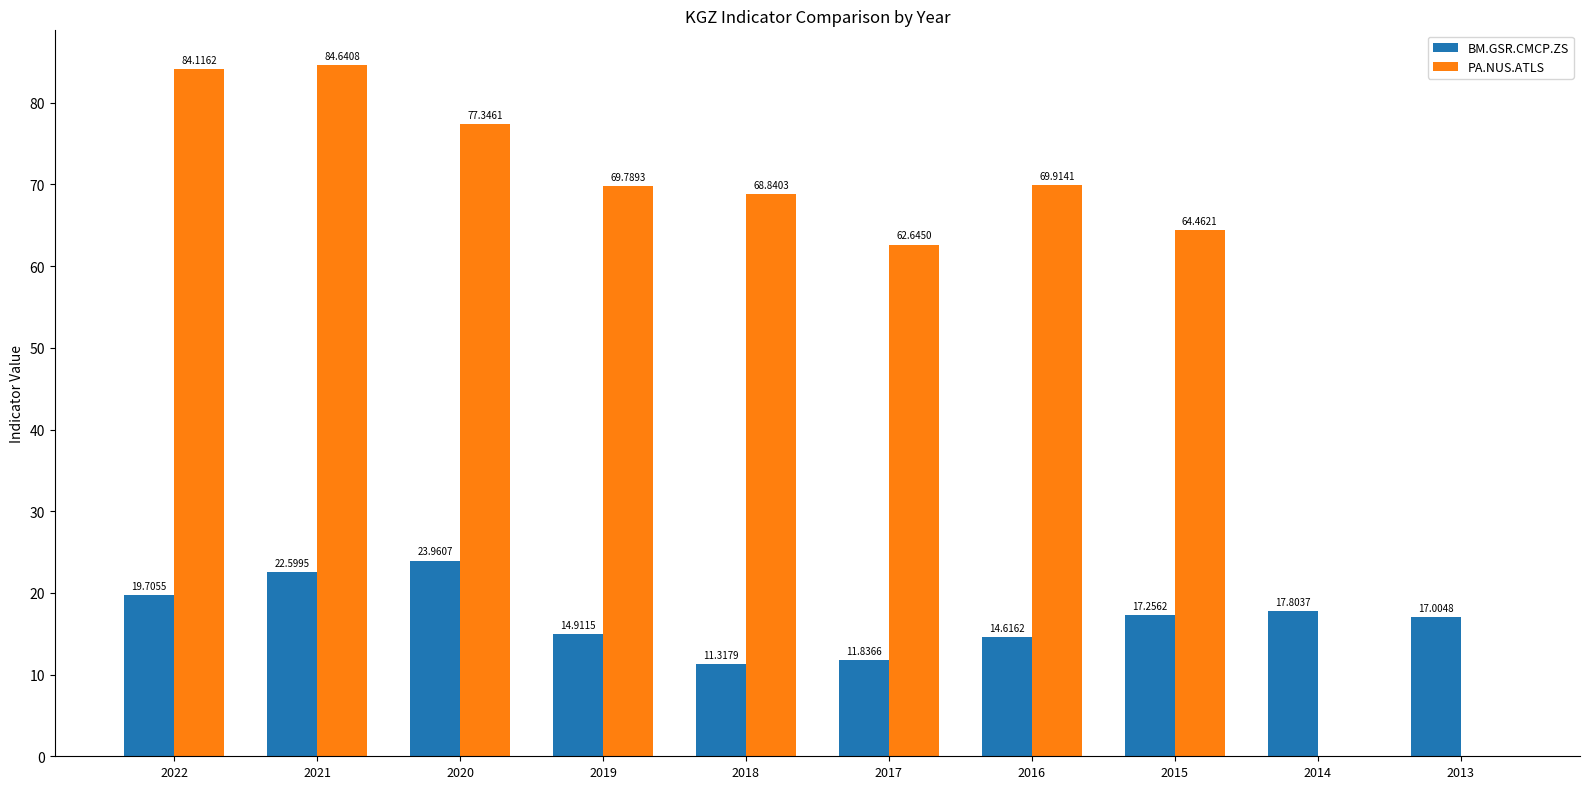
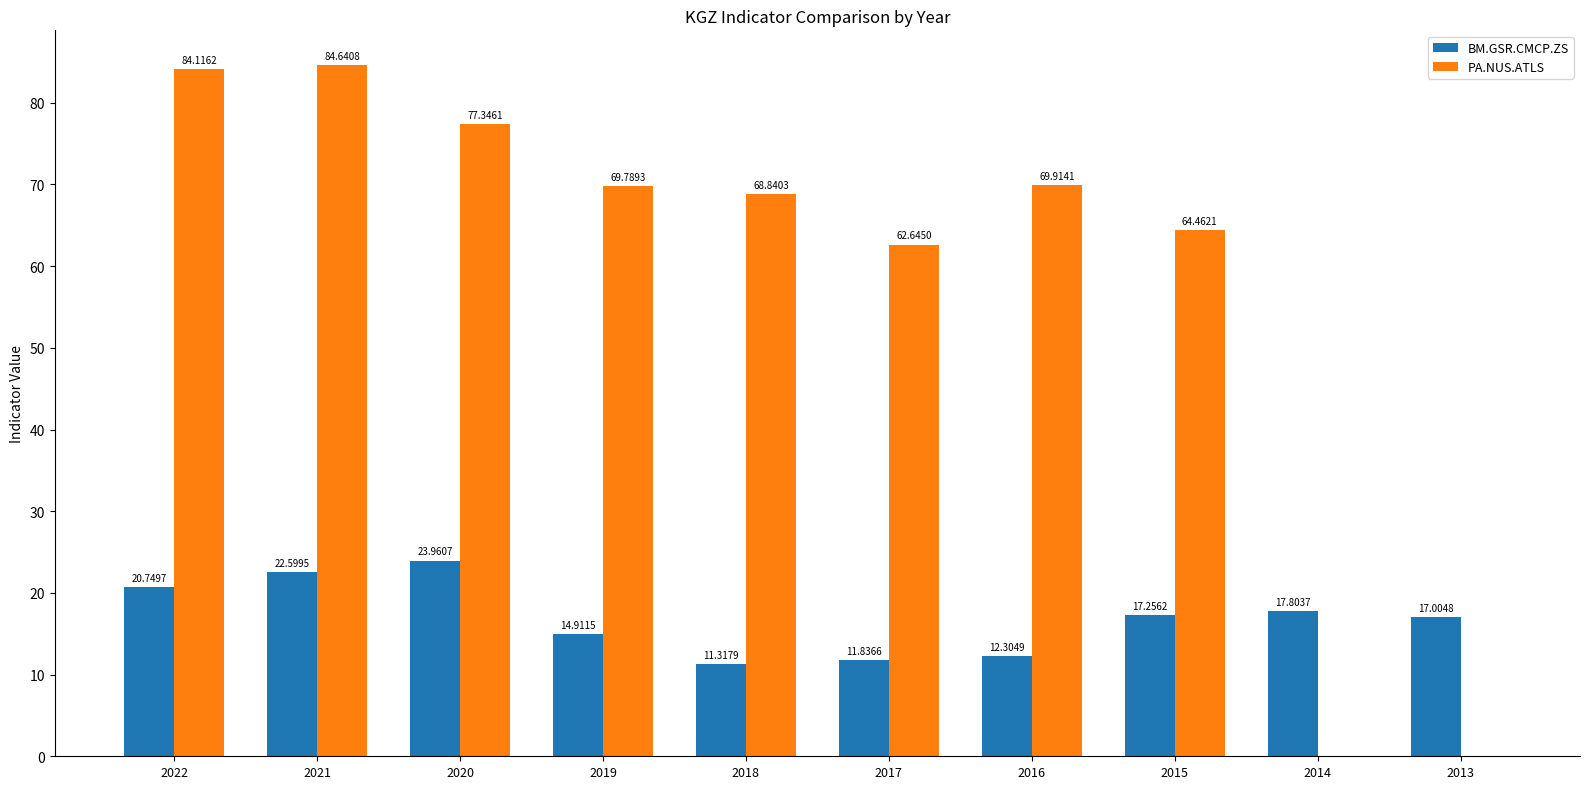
BM.GSR.CMCP.ZS, 2022: 19.7055 -> 20.7497
BM.GSR.CMCP.ZS, 2016: 14.6162 -> 12.3049
